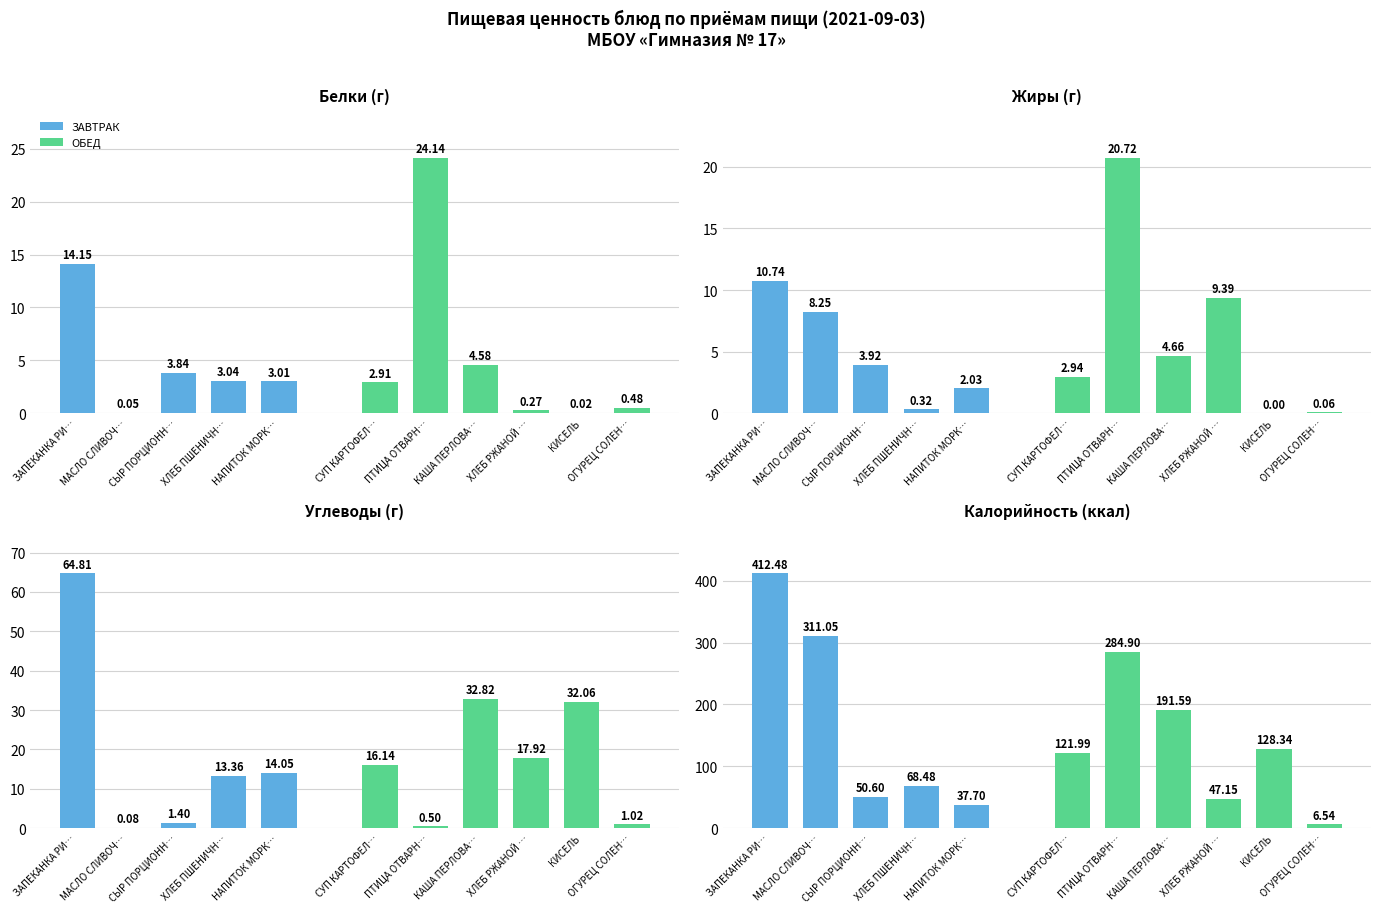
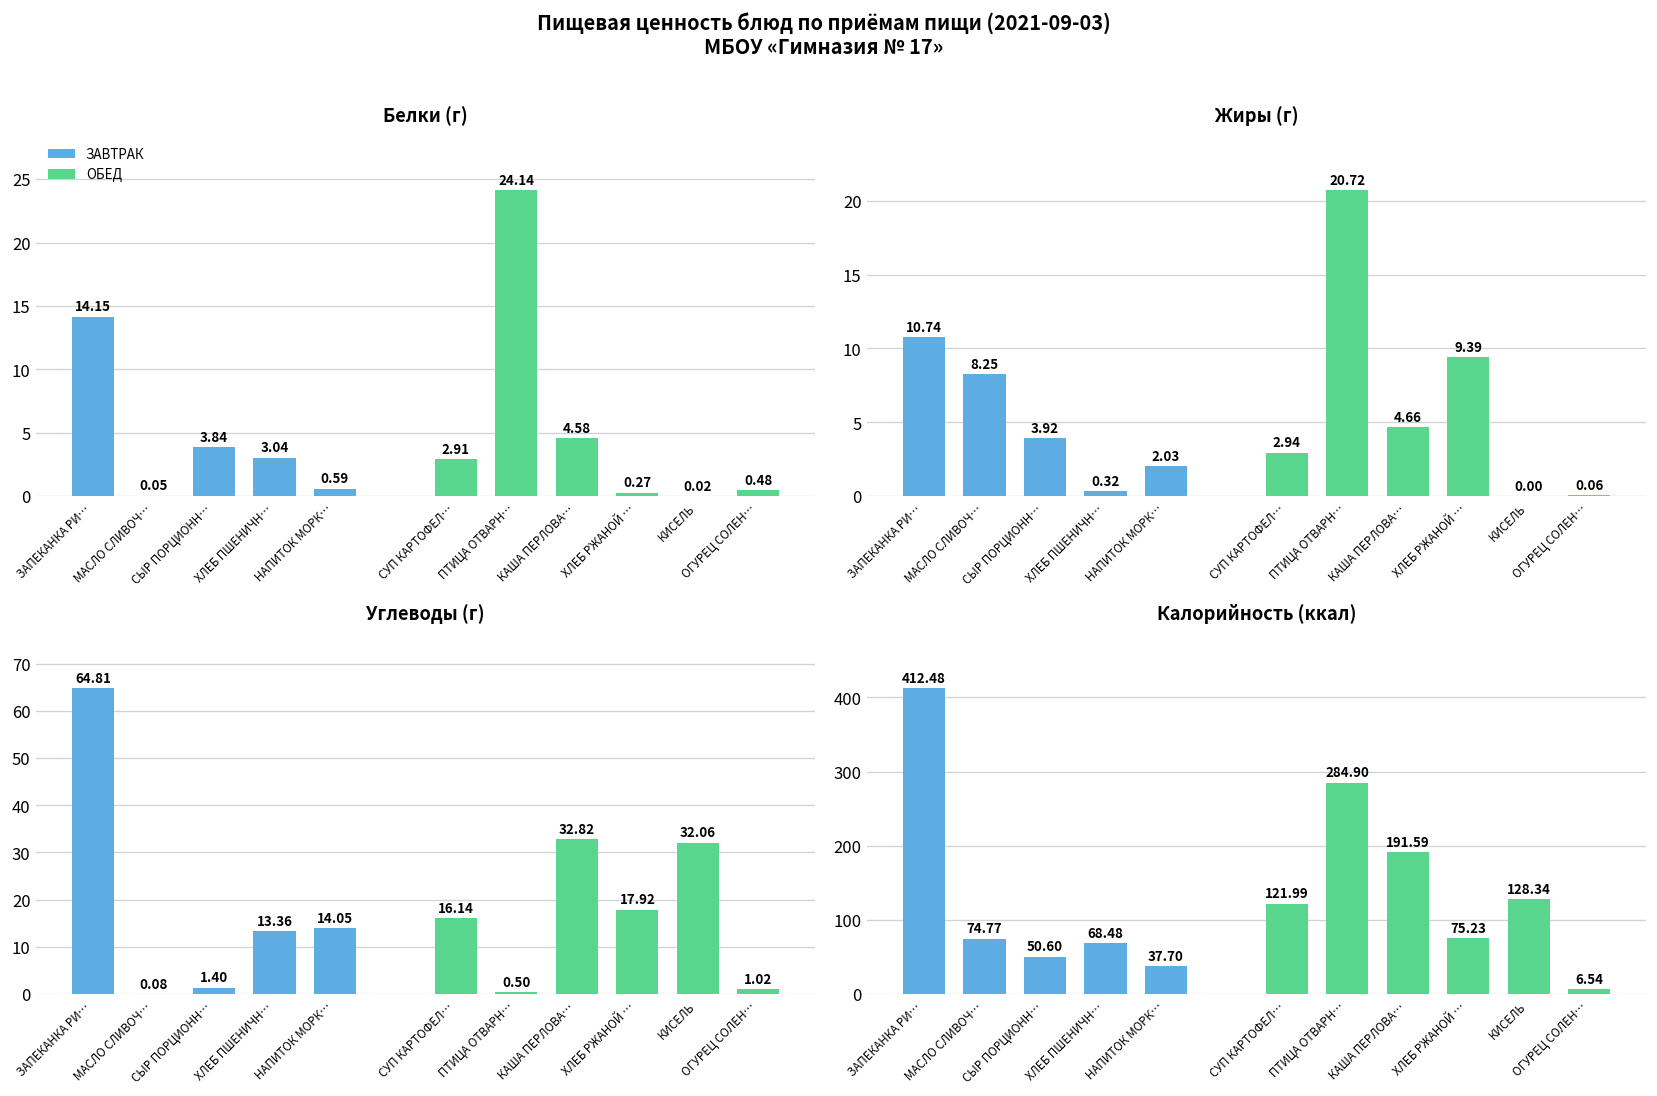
Белки (г), ЗАВТРАК, НАПИТОК МОРК…: 3.01 -> 0.59
Калорийность (ккал), ЗАВТРАК, МАСЛО СЛИВОЧ…: 311.05 -> 74.77
Калорийность (ккал), ОБЕД, ХЛЕБ РЖАНОЙ …: 47.15 -> 75.23
